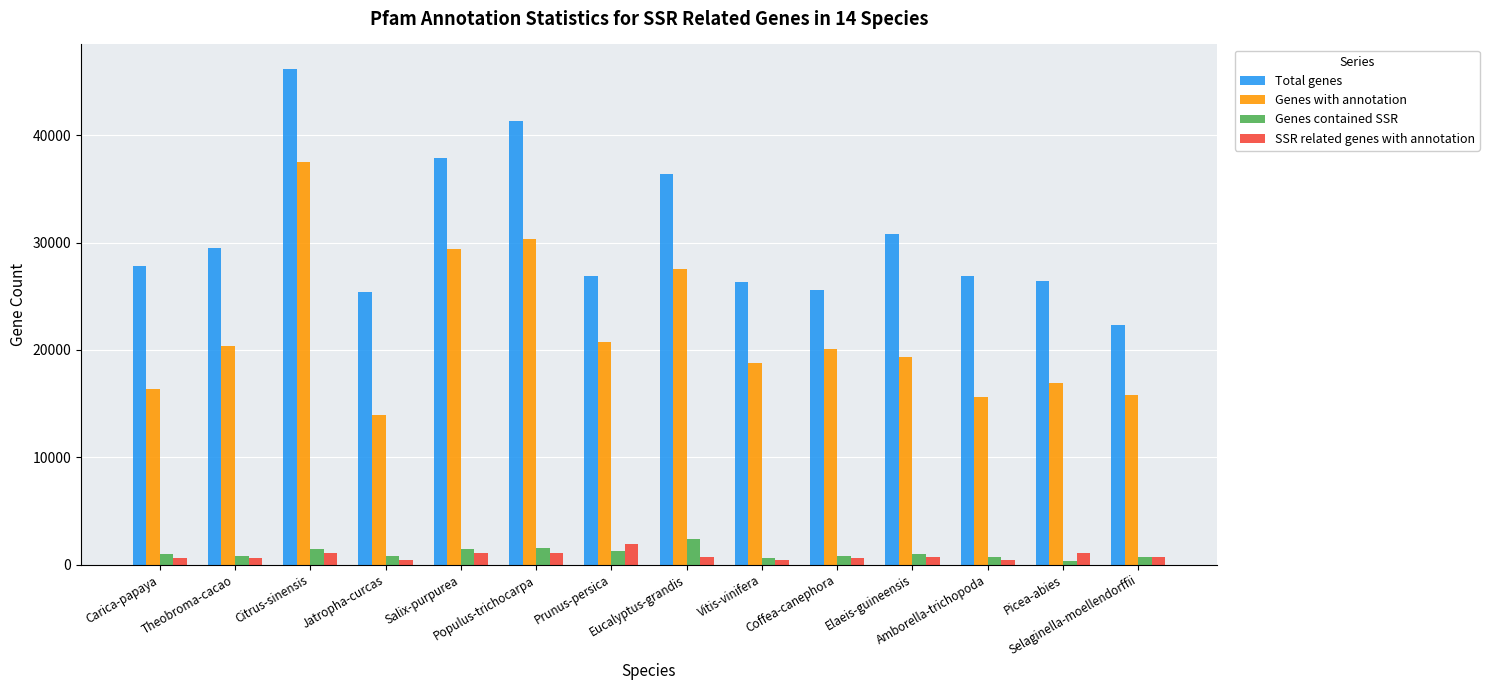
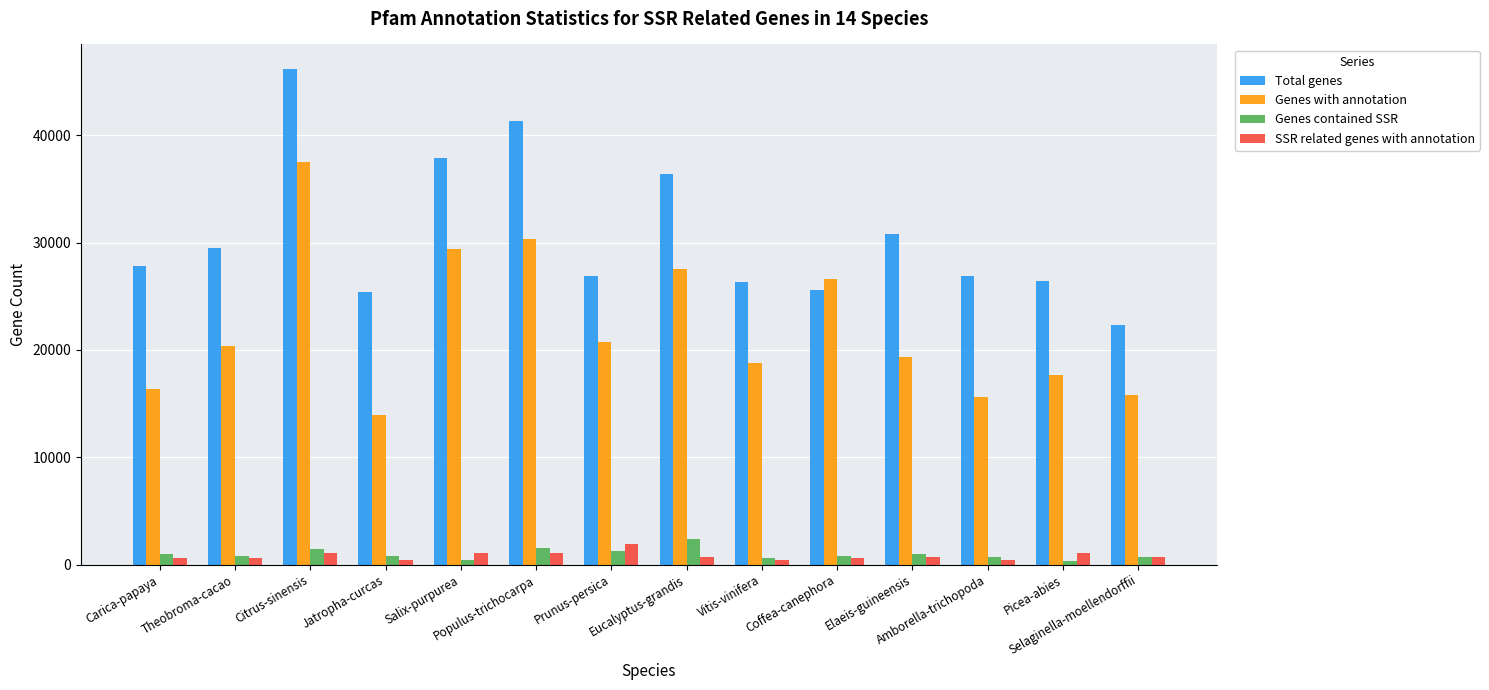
Genes contained SSR, Salix-purpurea: 1400 -> 400
Genes with annotation, Coffea-canephora: 20100 -> 26600
Genes with annotation, Picea-abies: 16900 -> 17700
